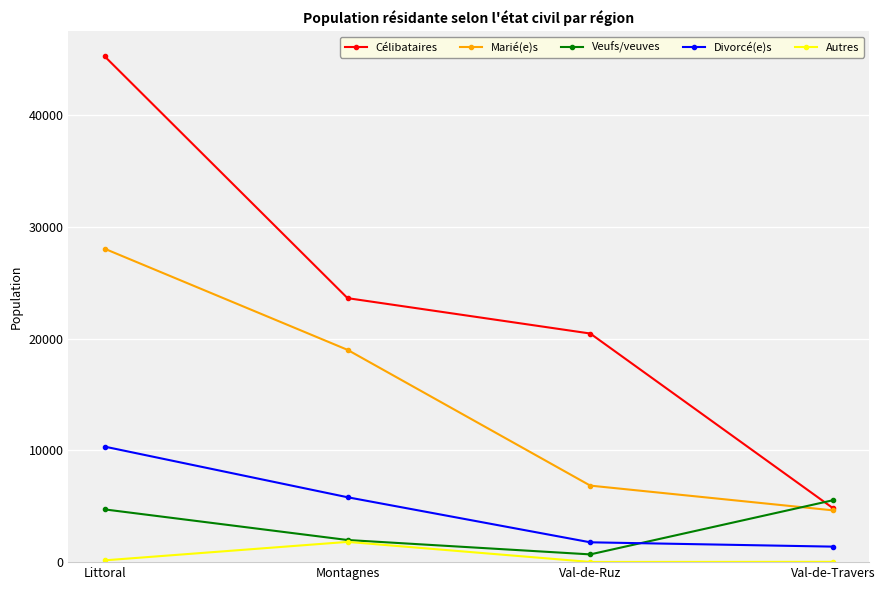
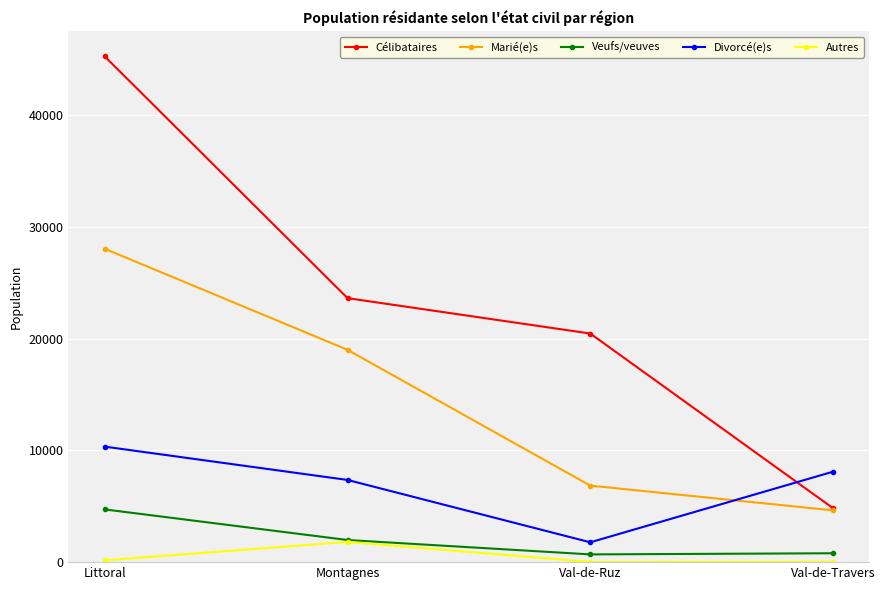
Divorcé(e)s, Montagnes: 5800 -> 7400
Veufs/veuves, Val-de-Travers: 5500 -> 800
Divorcé(e)s, Val-de-Travers: 1400 -> 8100
